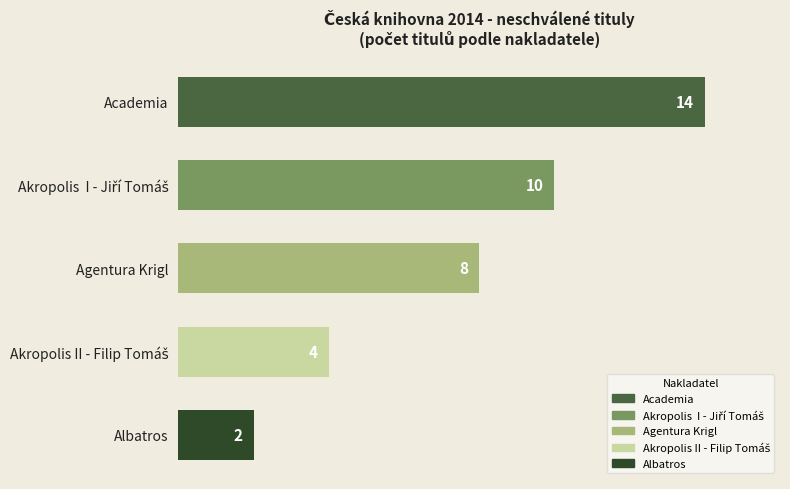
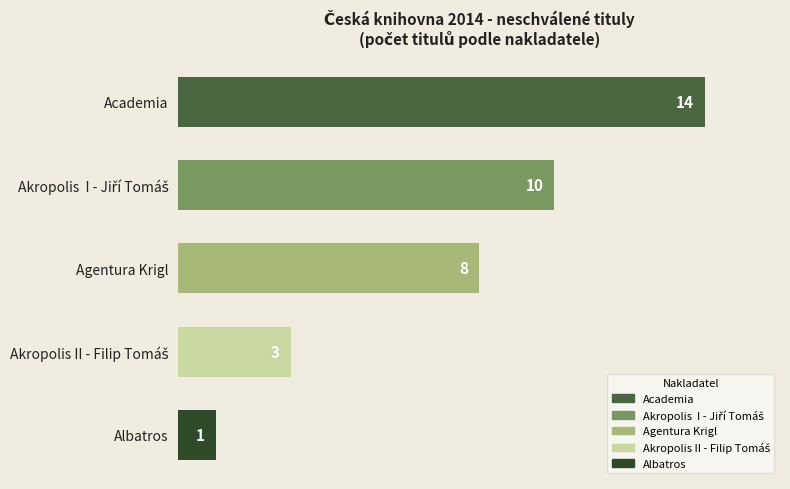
Akropolis II - Filip Tomáš: 4 -> 3
Albatros: 2 -> 1
